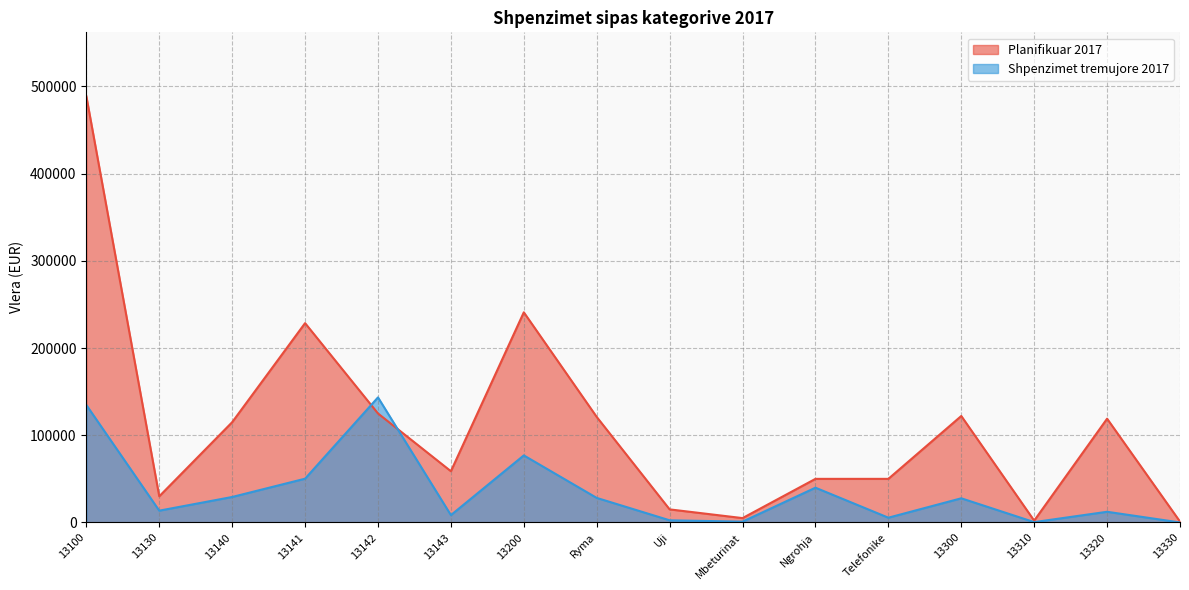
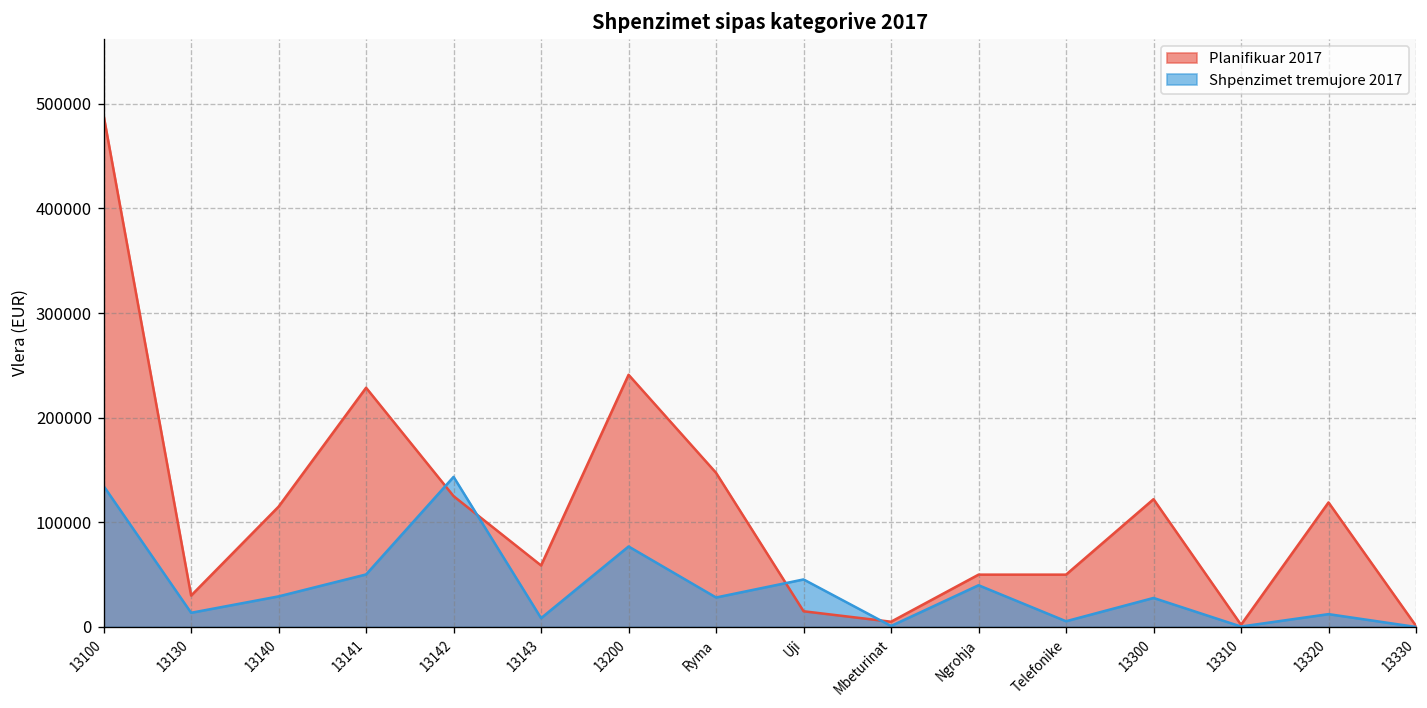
Planifikuar 2017, Ryma: 120000 -> 150000
Shpenzimet tremujore 2017, Uji: 0 -> 50000
